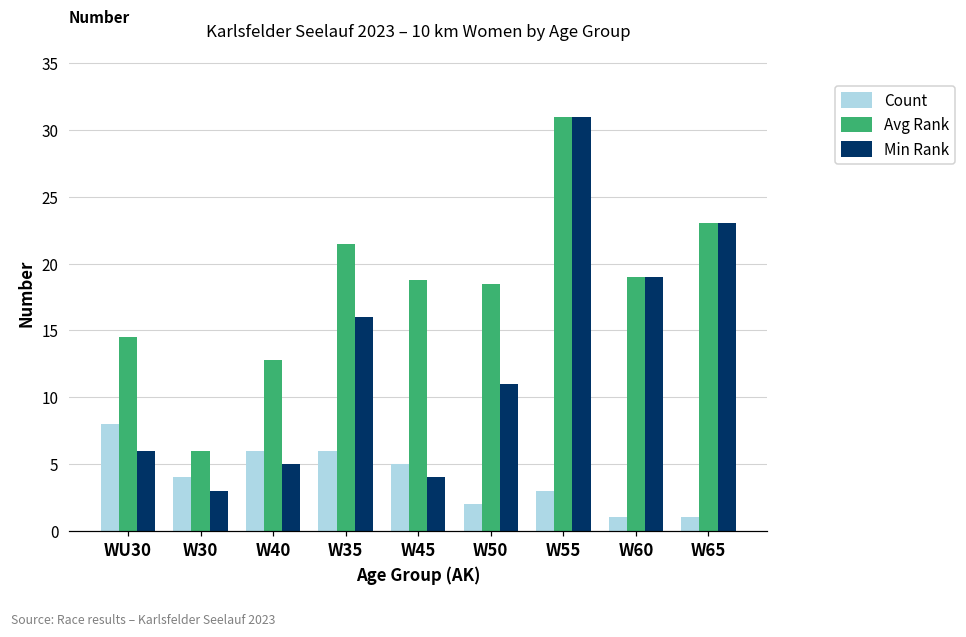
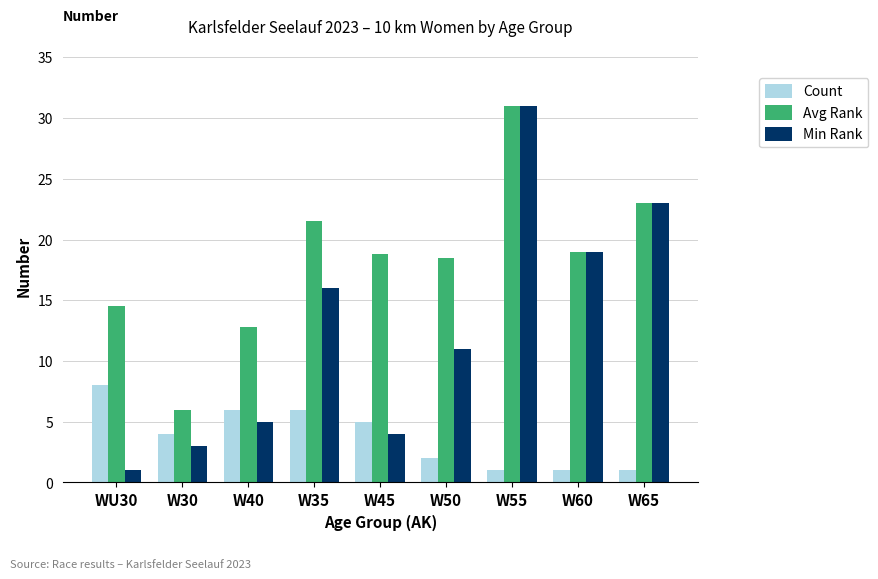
Min Rank, WU30: 6 -> 1
Count, W55: 3 -> 1
